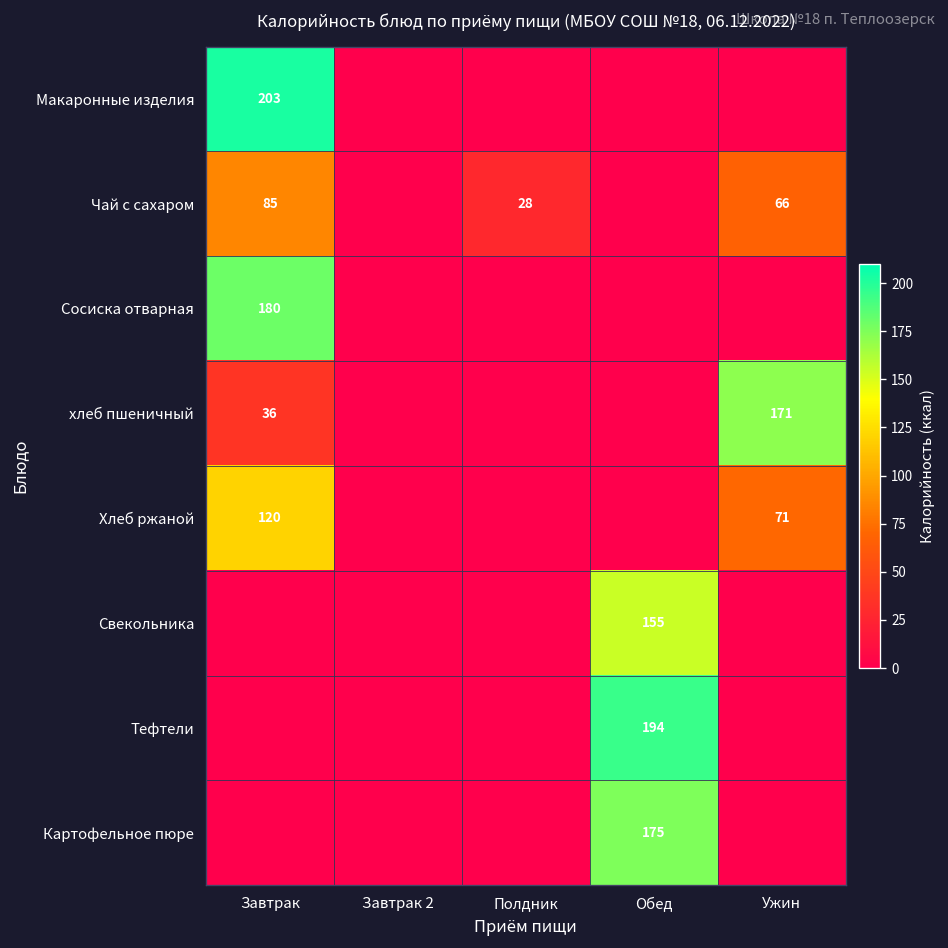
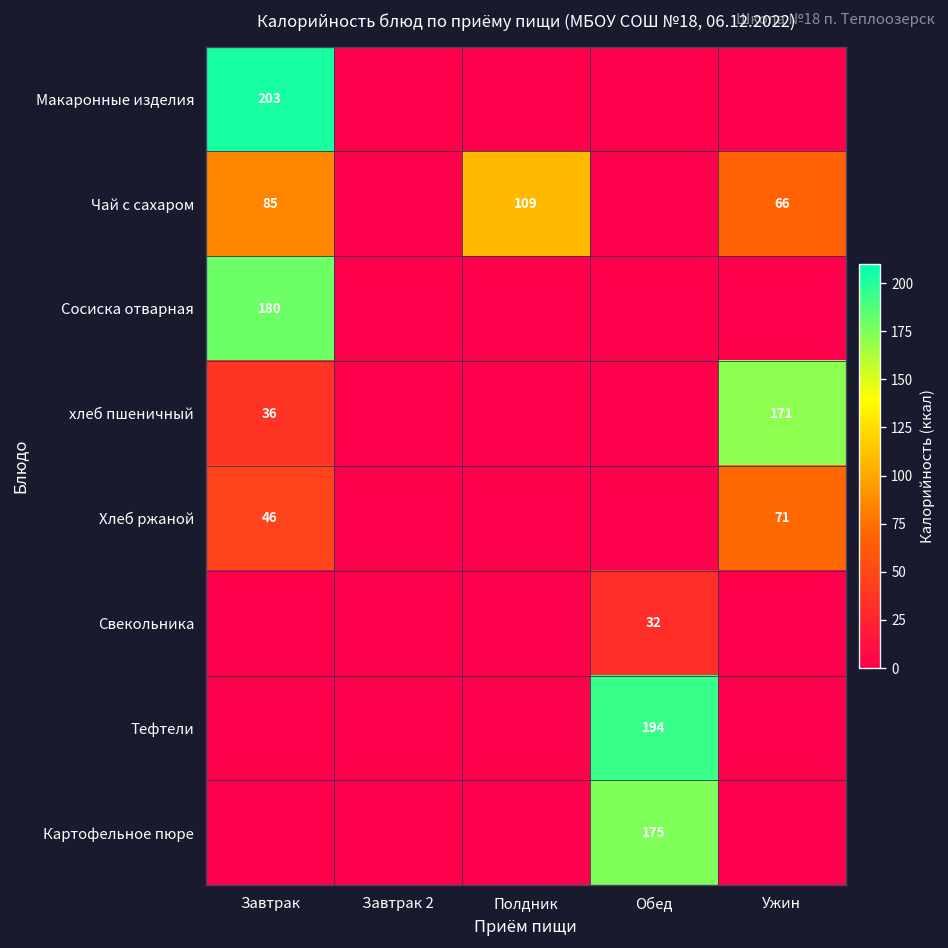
Чай с сахаром, Полдник: 28 -> 109
Хлеб ржаной, Завтрак: 120 -> 46
Свекольника, Обед: 155 -> 32
